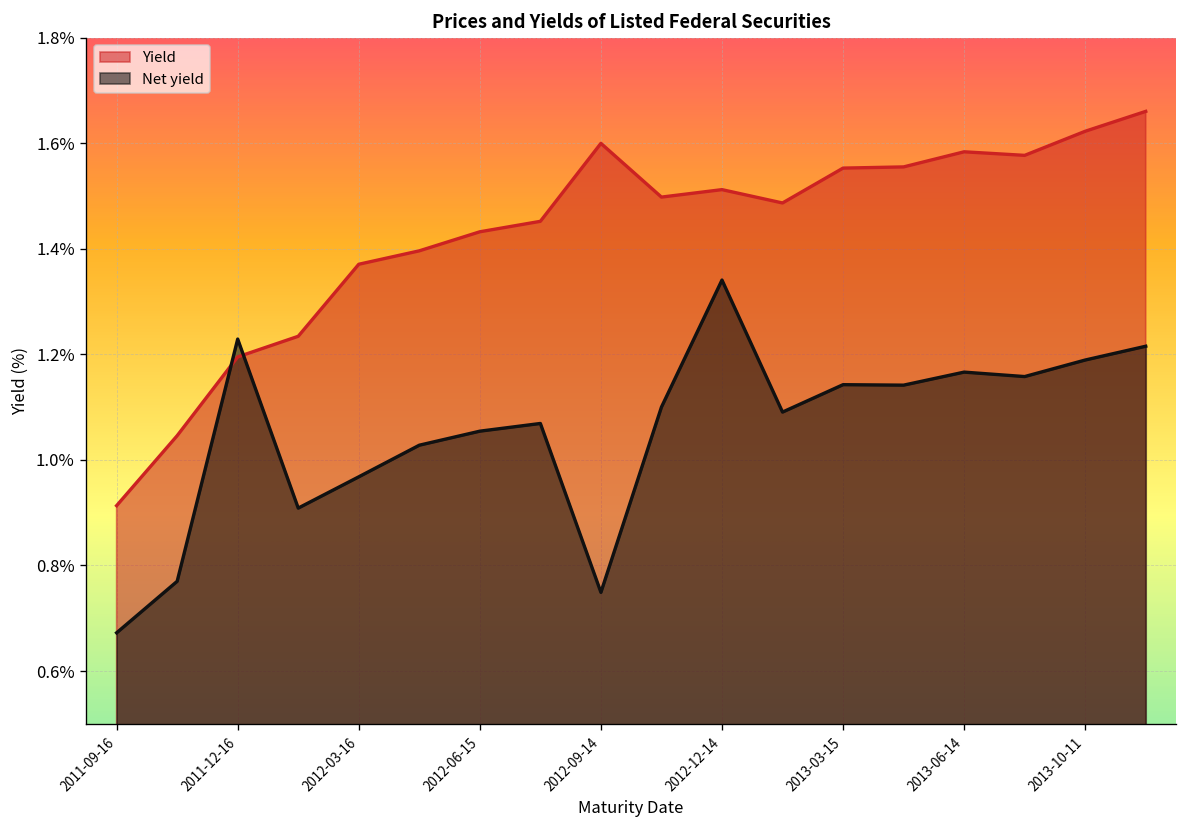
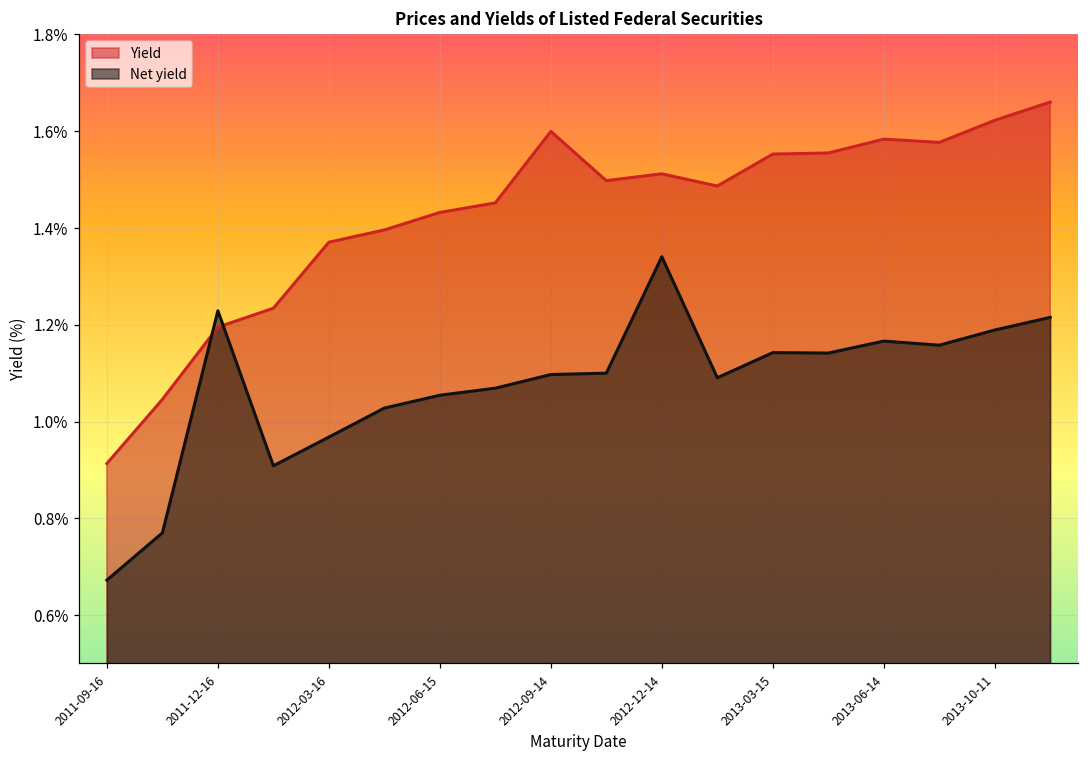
Net yield, 2012-09-14: 0.75% -> 1.10%
